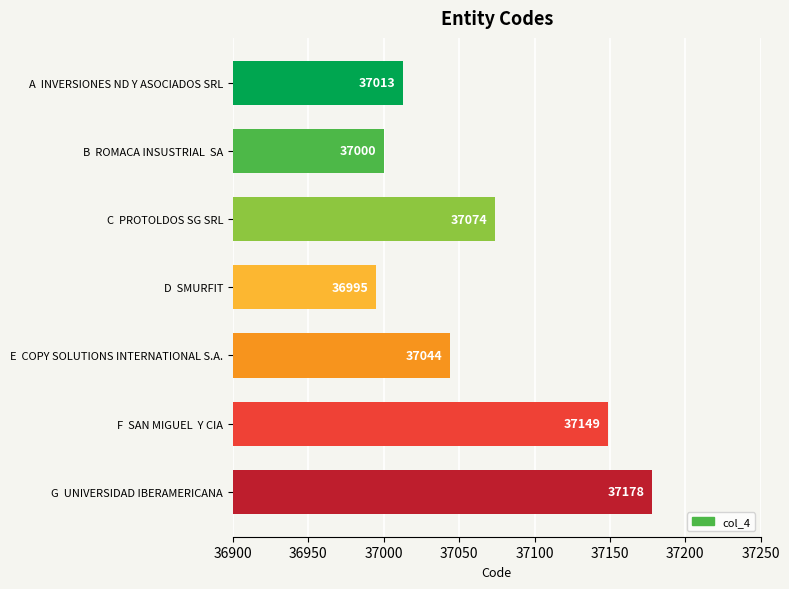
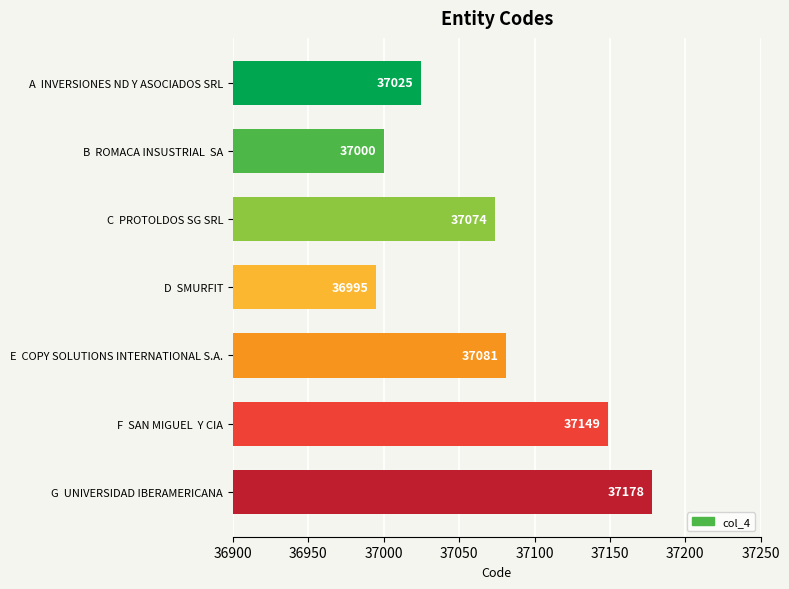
A INVERSIONES ND Y ASOCIADOS SRL: 37013 -> 37025
E COPY SOLUTIONS INTERNATIONAL S.A.: 37044 -> 37081
